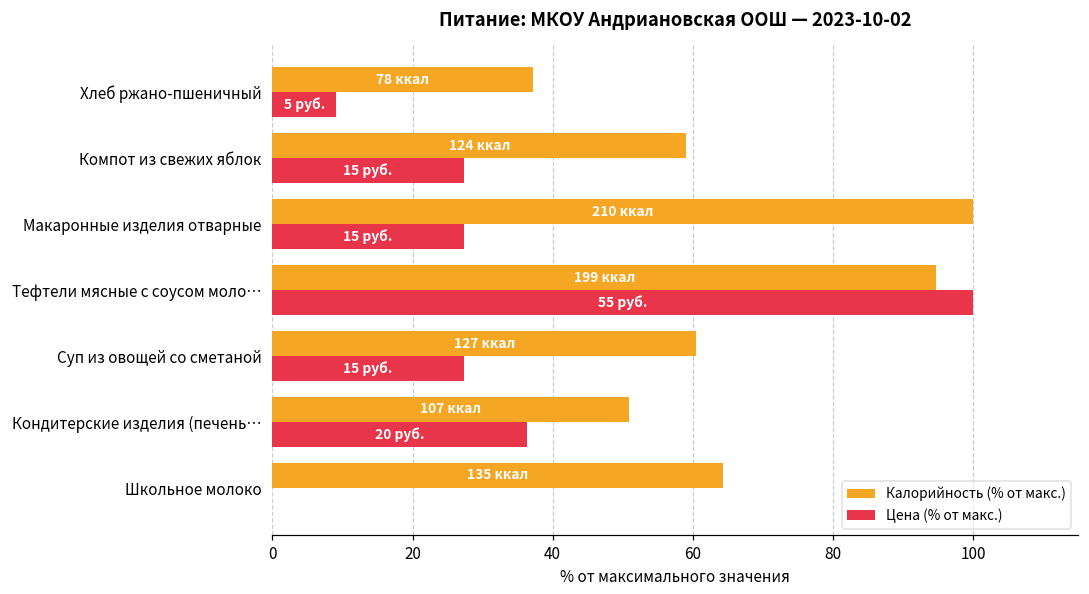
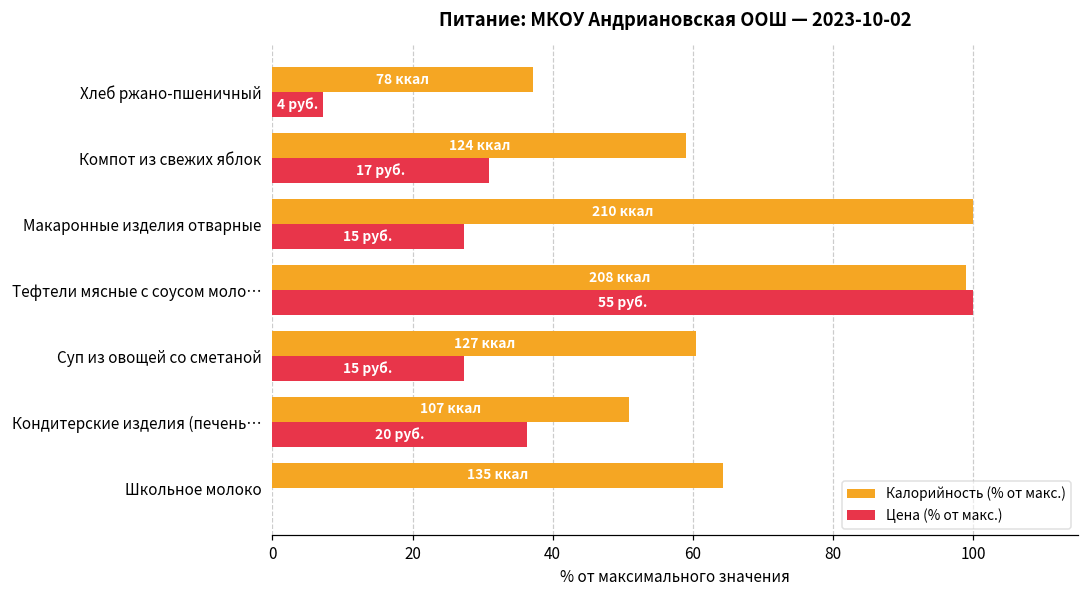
Цена (% от макс.), Хлеб ржано-пшеничный: 5 -> 4
Цена (% от макс.), Компот из свежих яблок: 15 -> 17
Калорийность (% от макс.), Тефтели мясные с соусом моло…: 199 -> 208
